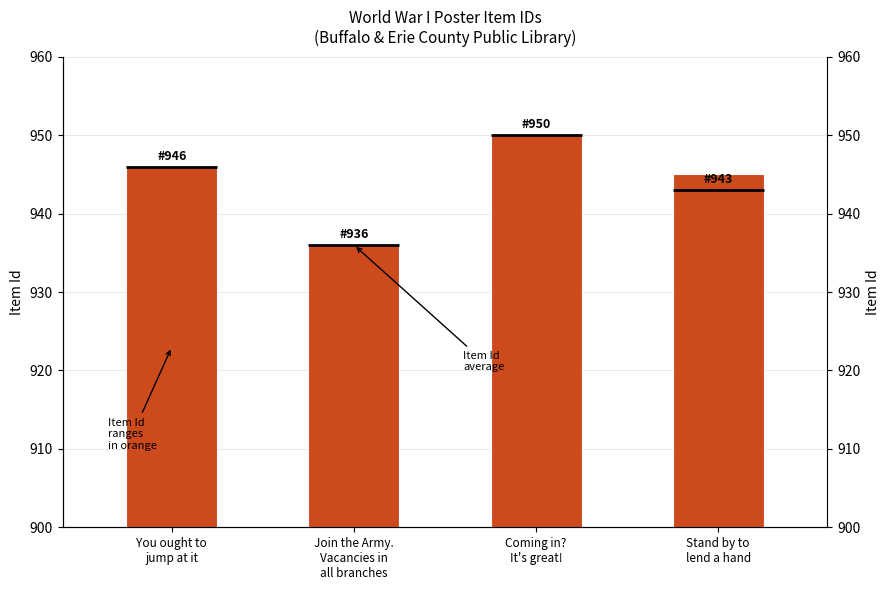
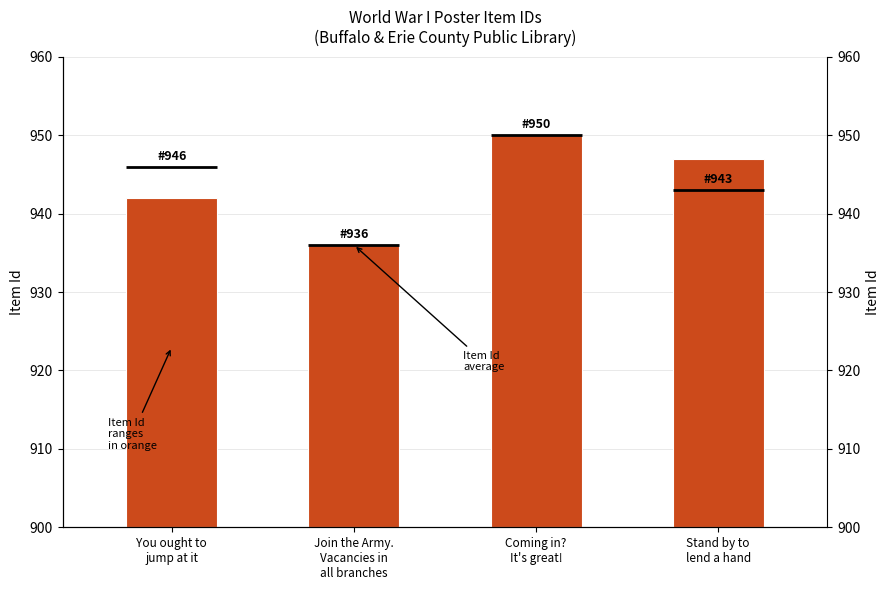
You ought to jump at it: 946 -> 942
Stand by to lend a hand: 945 -> 947
